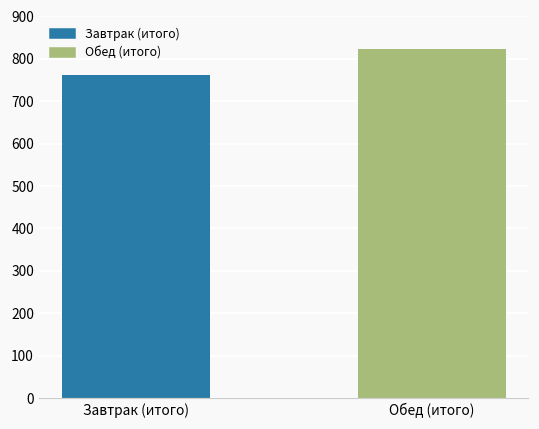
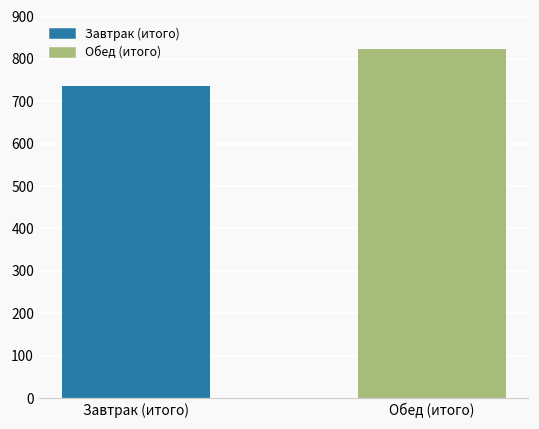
Завтрак (итого): 760 -> 740
